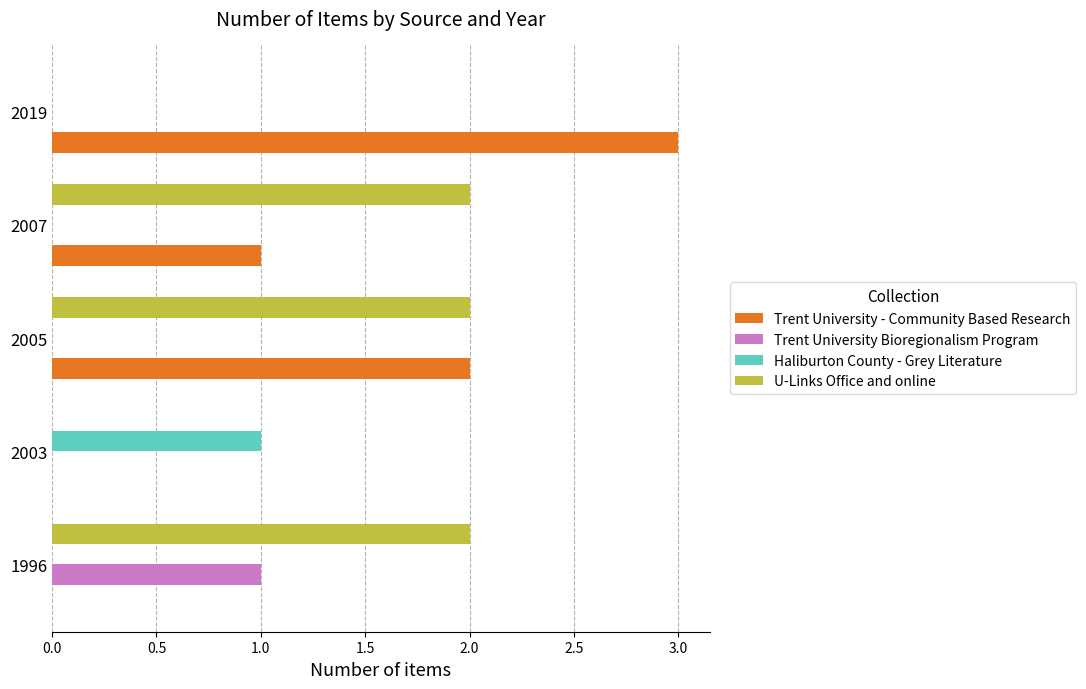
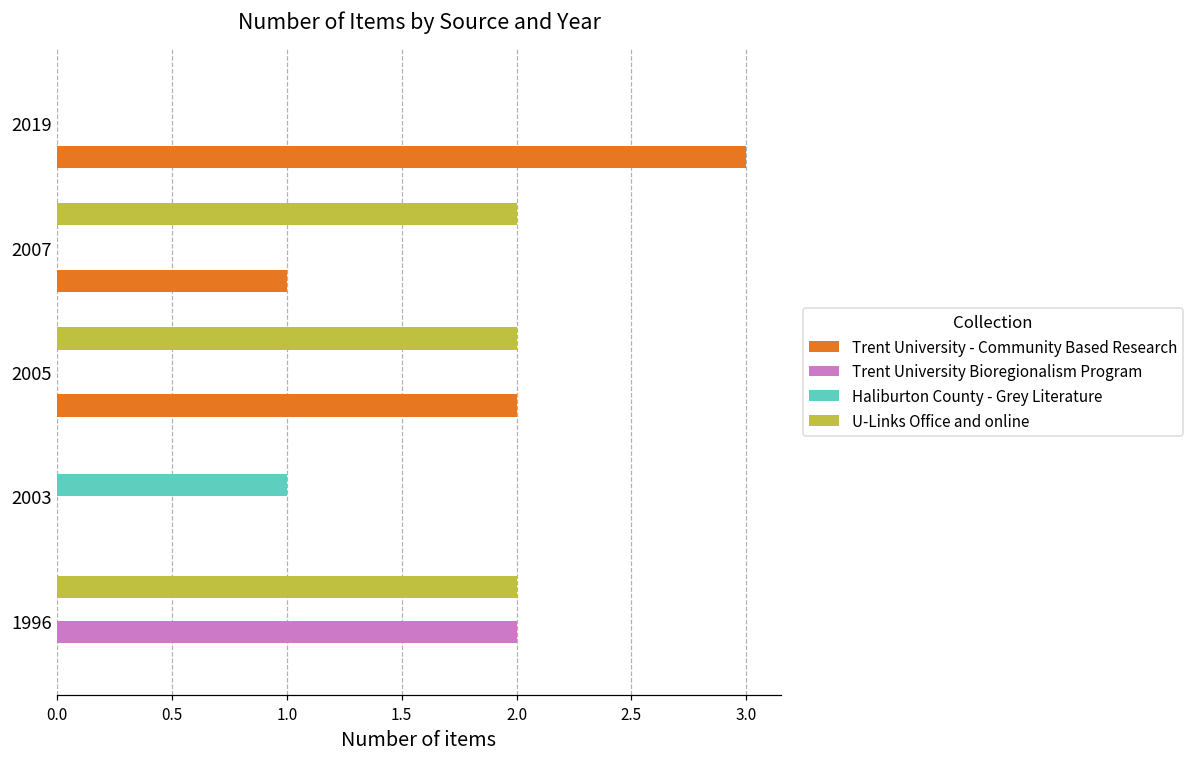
Trent University Bioregionalism Program, 1996: 1 -> 2
